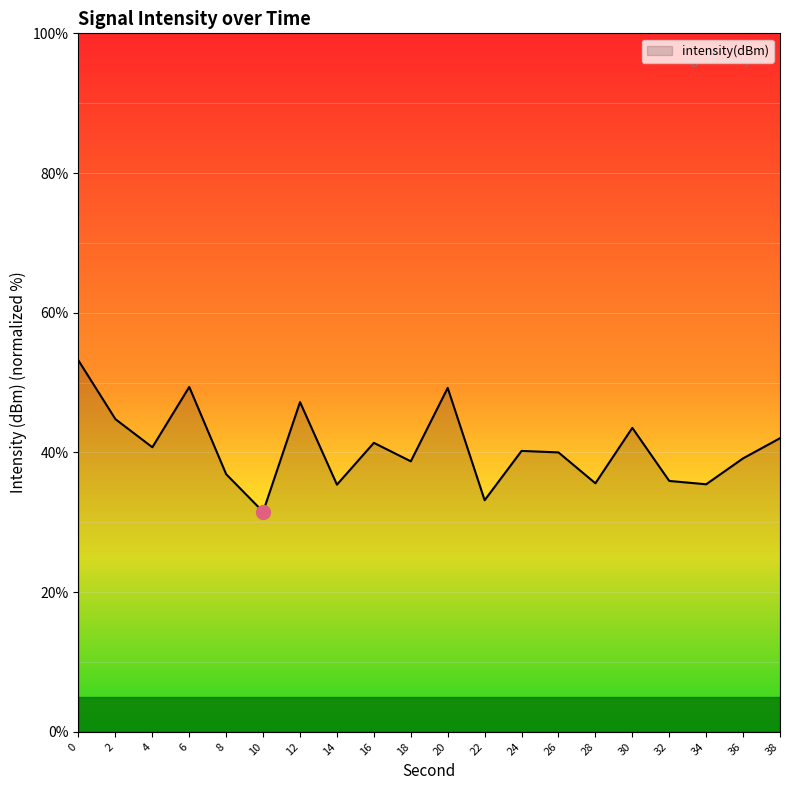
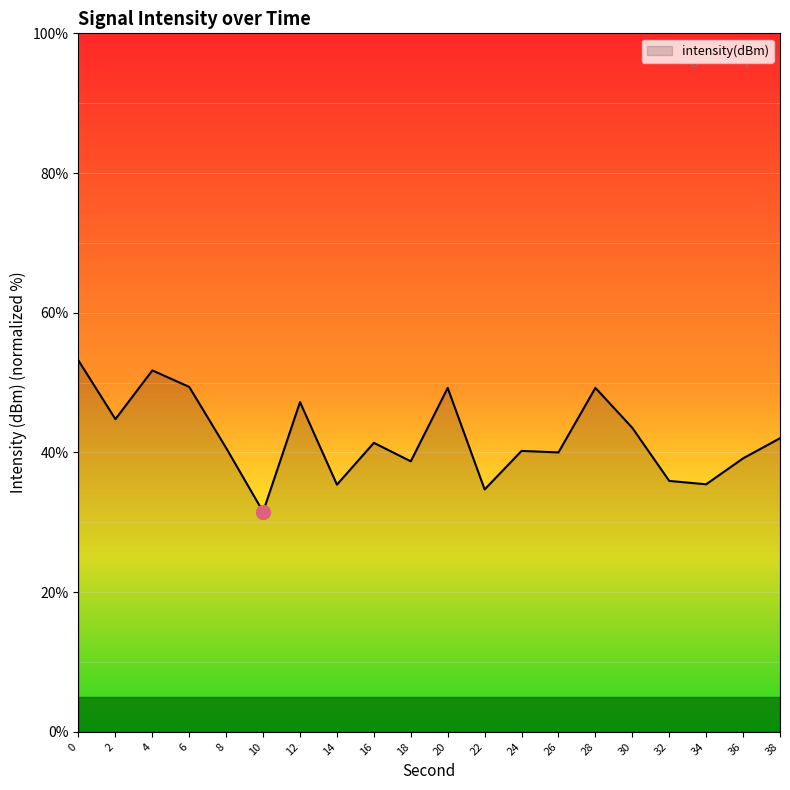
intensity(dBm), 4: 41% -> 52%
intensity(dBm), 8: 37% -> 41%
intensity(dBm), 22: 33% -> 35%
intensity(dBm), 28: 36% -> 49%
